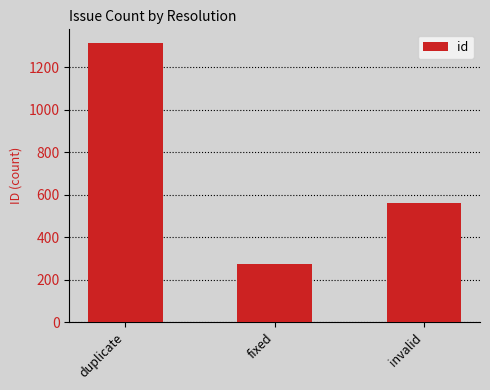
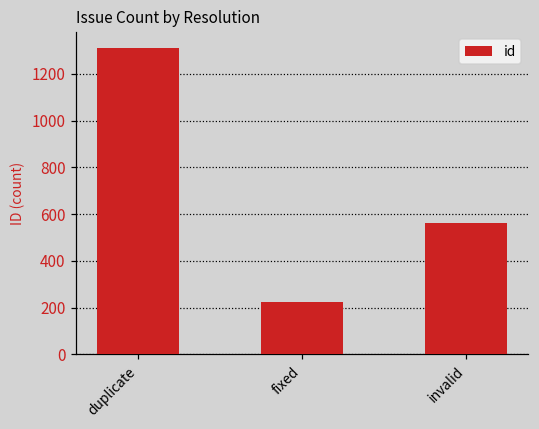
fixed: 280 -> 220
